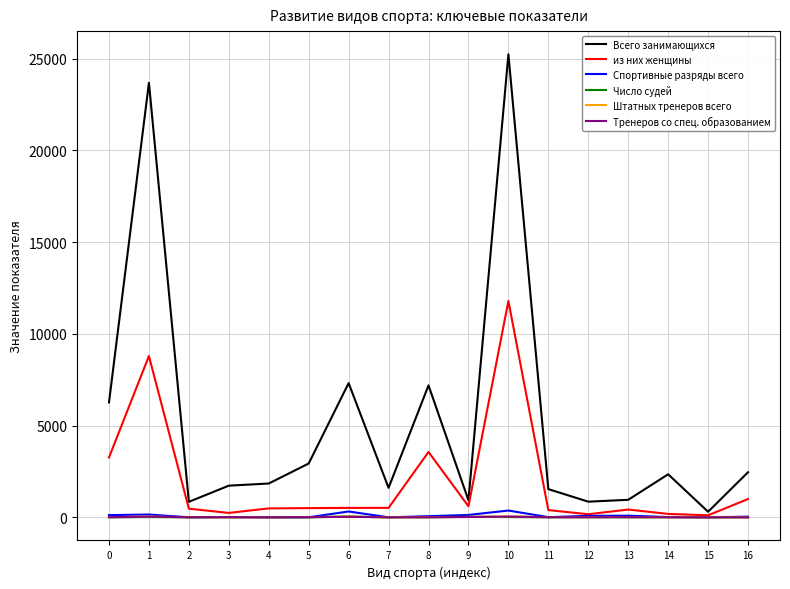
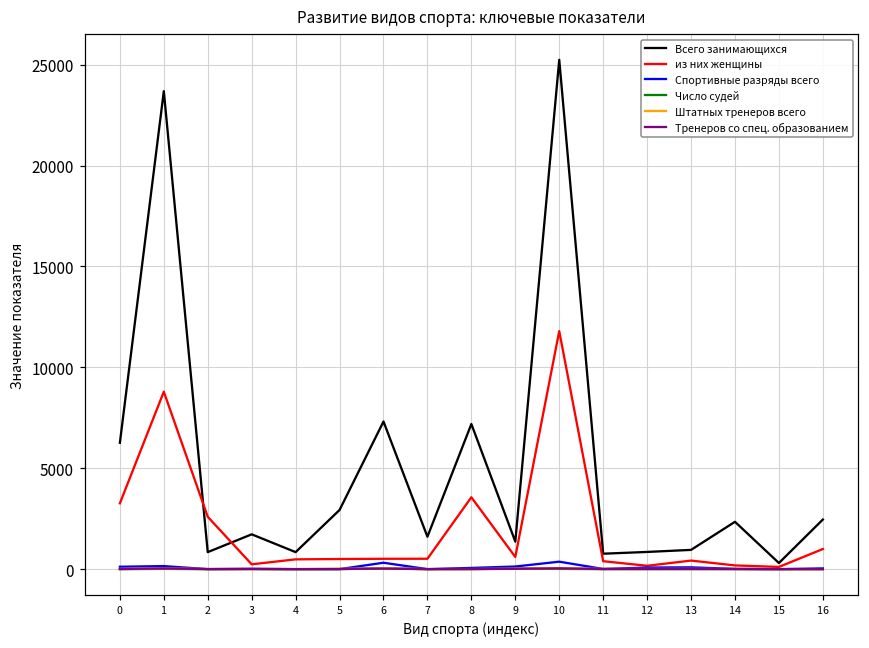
из них женщины, 2: 500 -> 2600
Всего занимающихся, 4: 1800 -> 800
Всего занимающихся, 9: 900 -> 1400
Всего занимающихся, 11: 1500 -> 800
